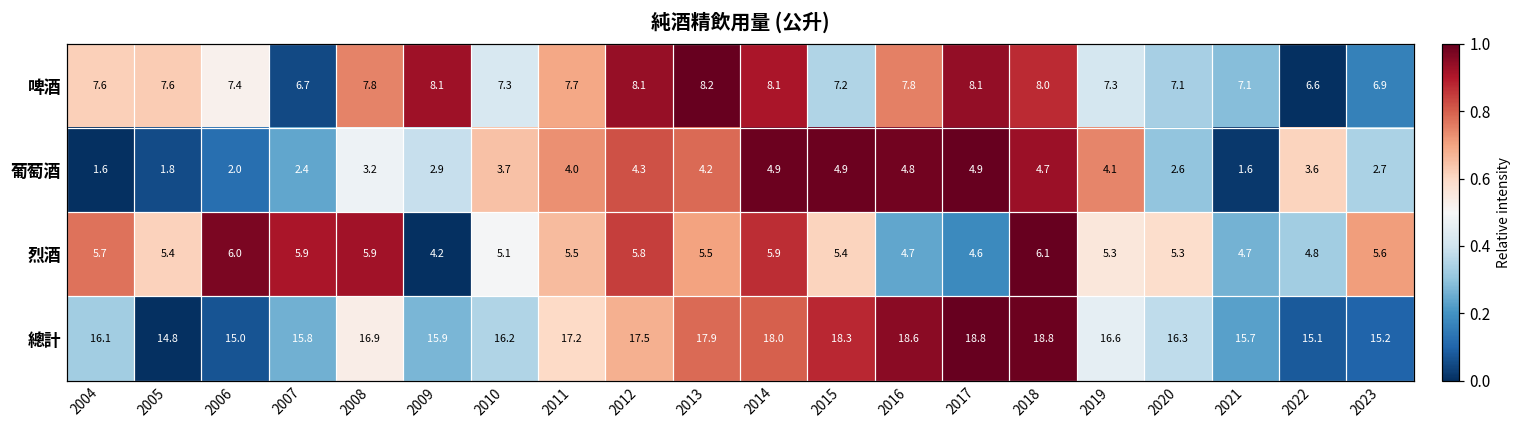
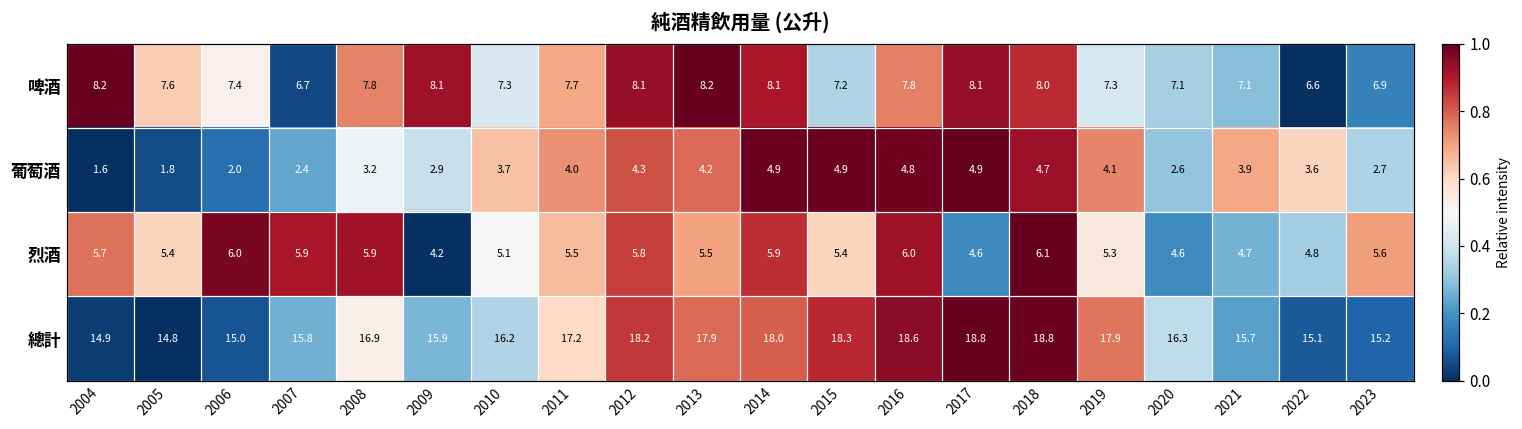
啤酒, 2004: 7.6 -> 8.2
葡萄酒, 2021: 1.6 -> 3.9
烈酒, 2016: 4.7 -> 6.0
烈酒, 2020: 5.3 -> 4.6
總計, 2004: 16.1 -> 14.9
總計, 2012: 17.5 -> 18.2
總計, 2019: 16.6 -> 17.9
